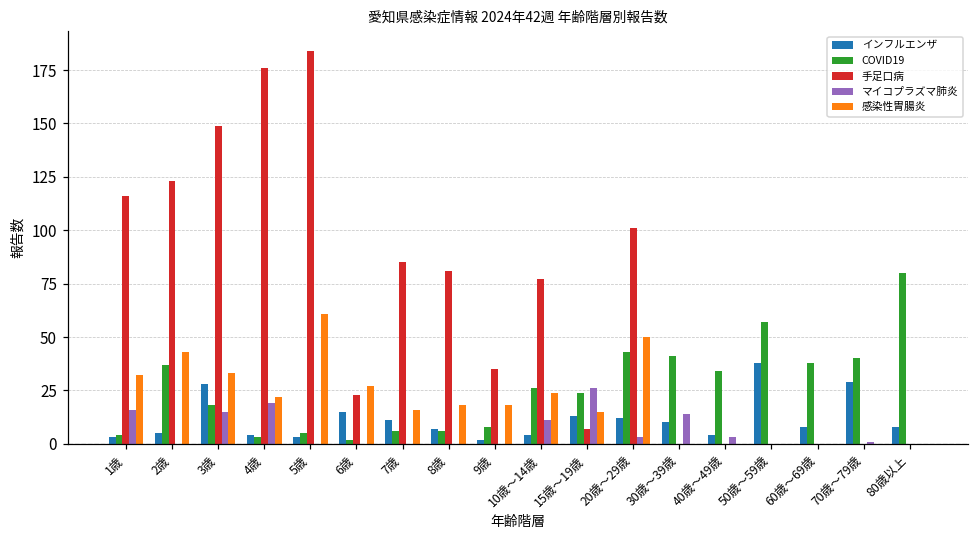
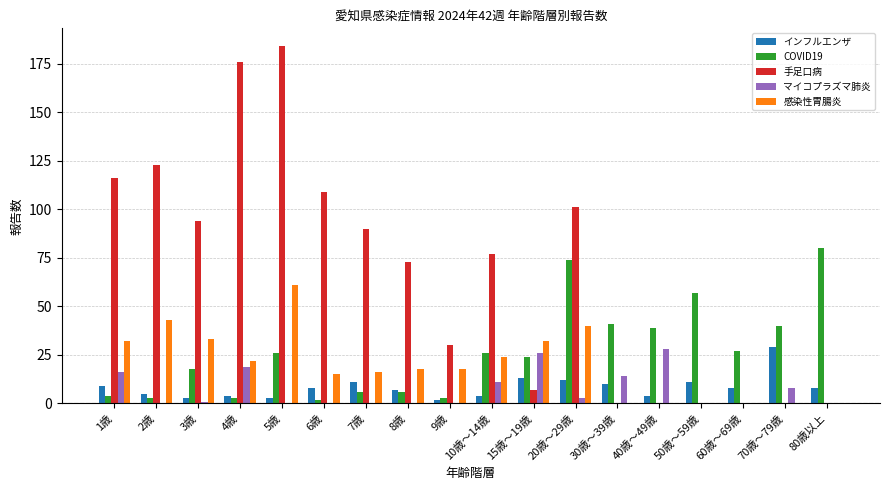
インフルエンザ, 1歳: 3 -> 9
COVID19, 2歳: 37 -> 3
インフルエンザ, 3歳: 28 -> 3
手足口病, 3歳: 149 -> 94
マイコプラズマ肺炎, 3歳: 15 -> 1
COVID19, 5歳: 5 -> 26
インフルエンザ, 6歳: 15 -> 8
手足口病, 6歳: 23 -> 109
感染性胃腸炎, 6歳: 27 -> 15
手足口病, 7歳: 85 -> 90
手足口病, 8歳: 81 -> 73
COVID19, 9歳: 8 -> 3
手足口病, 9歳: 35 -> 30
感染性胃腸炎, 15歳～19歳: 15 -> 32
COVID19, 20歳～29歳: 43 -> 74
感染性胃腸炎, 20歳～29歳: 50 -> 40
COVID19, 40歳～49歳: 34 -> 39
マイコプラズマ肺炎, 40歳～49歳: 3 -> 28
インフルエンザ, 50歳～59歳: 38 -> 11
COVID19, 60歳～69歳: 38 -> 27
マイコプラズマ肺炎, 70歳～79歳: 1 -> 8
